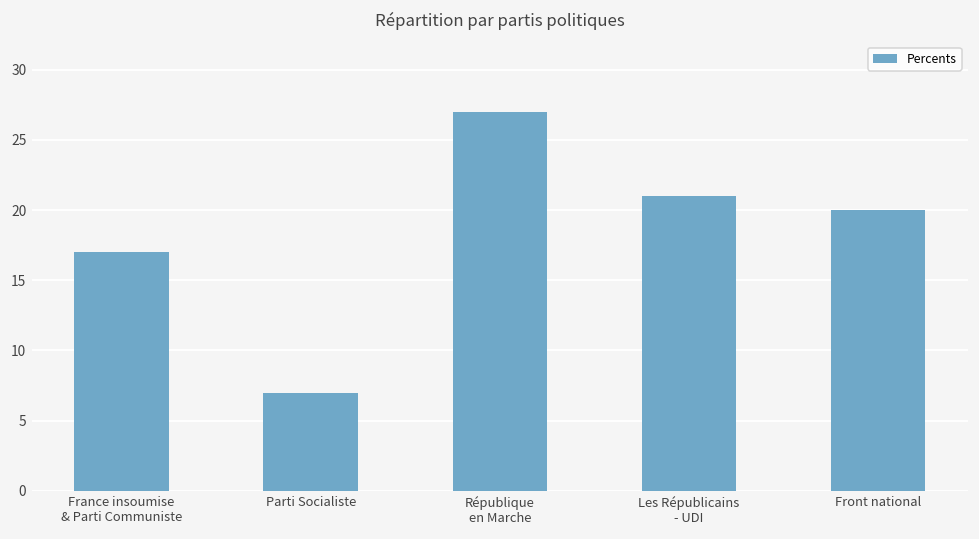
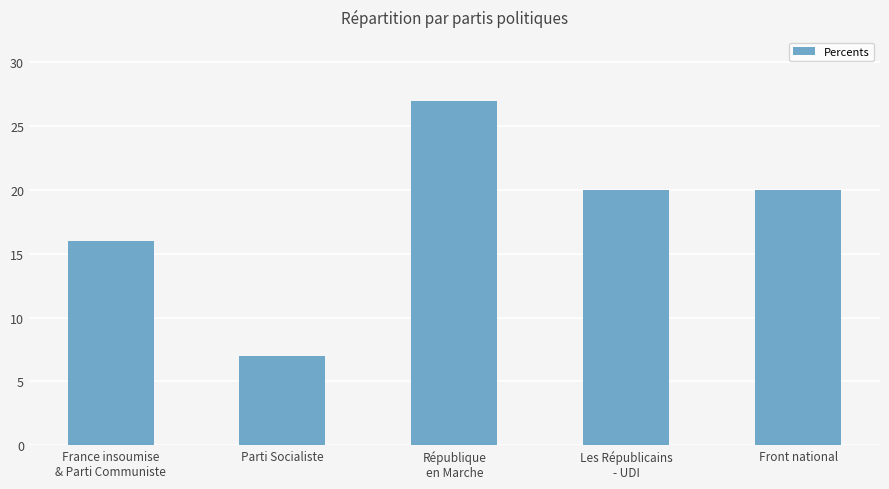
France insoumise & Parti Communiste: 17 -> 16
Les Républicains - UDI: 21 -> 20
